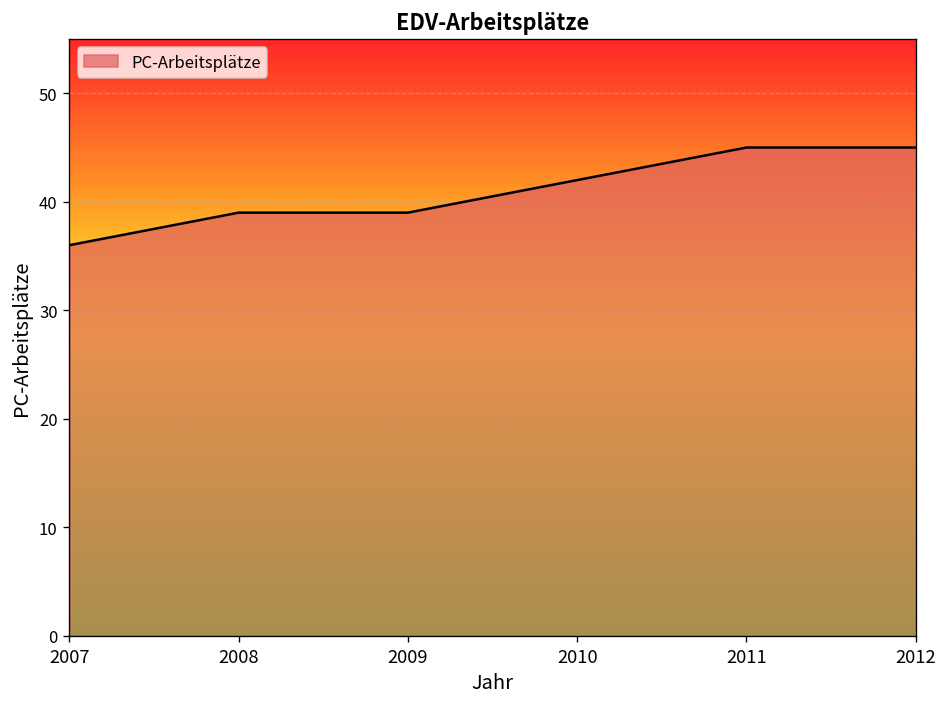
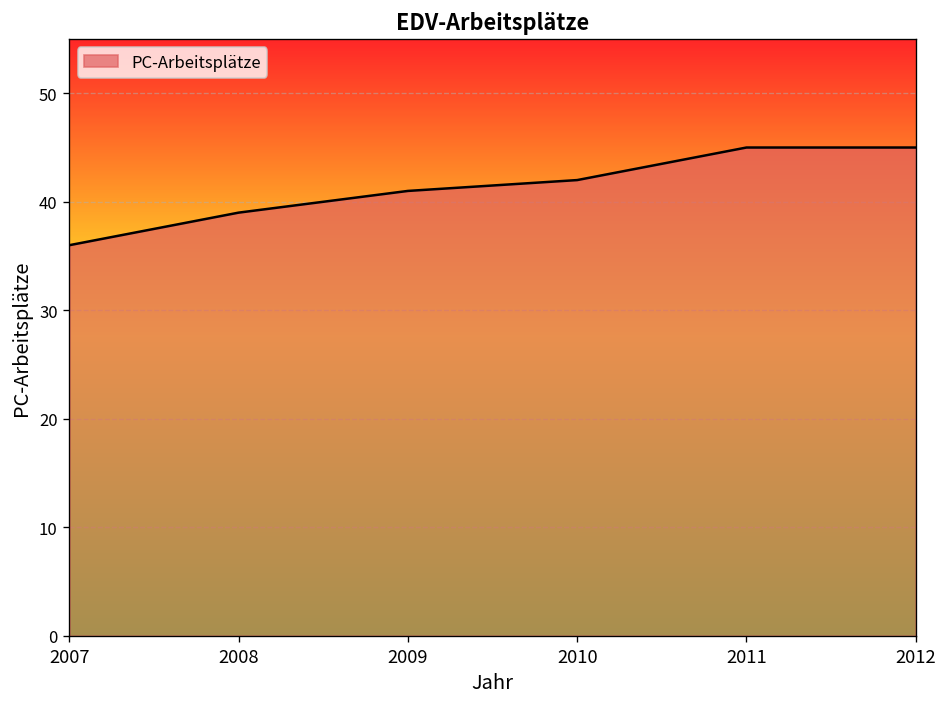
2009: 39 -> 41
